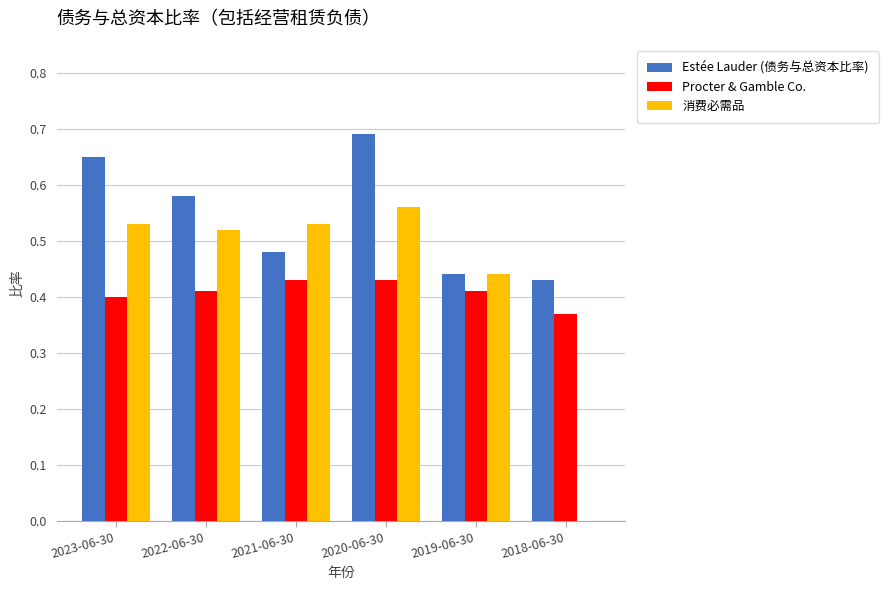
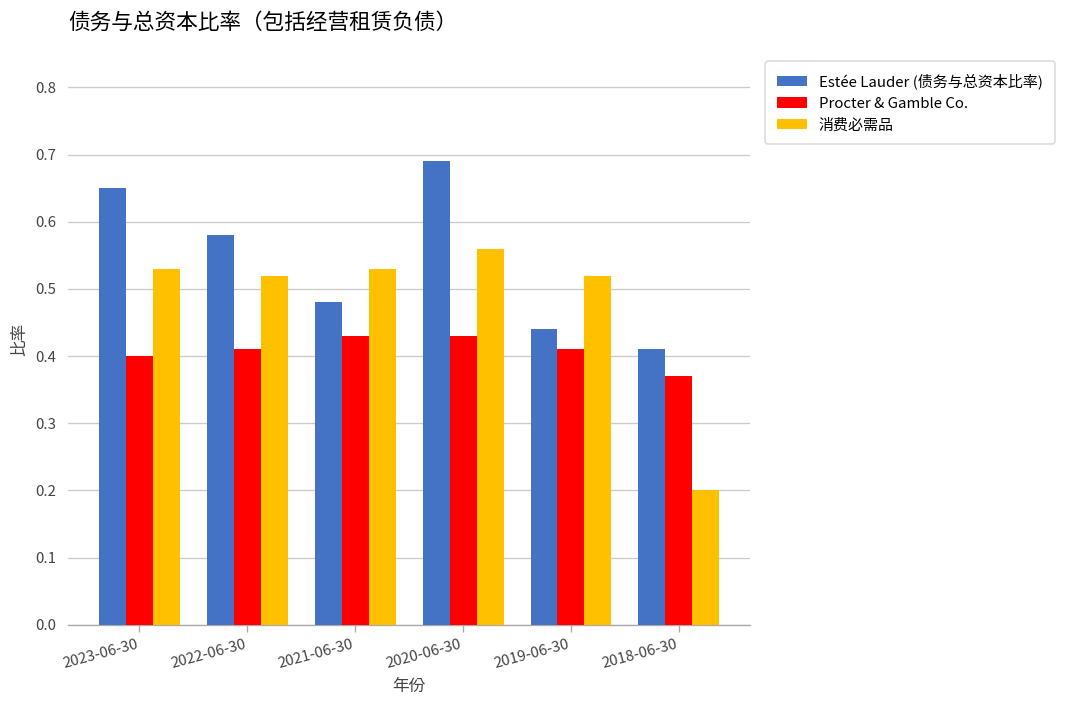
消费必需品, 2019-06-30: 0.44 -> 0.52
Estée Lauder (债务与总资本比率), 2018-06-30: 0.43 -> 0.41
消费必需品, 2018-06-30: 0.0 -> 0.2
